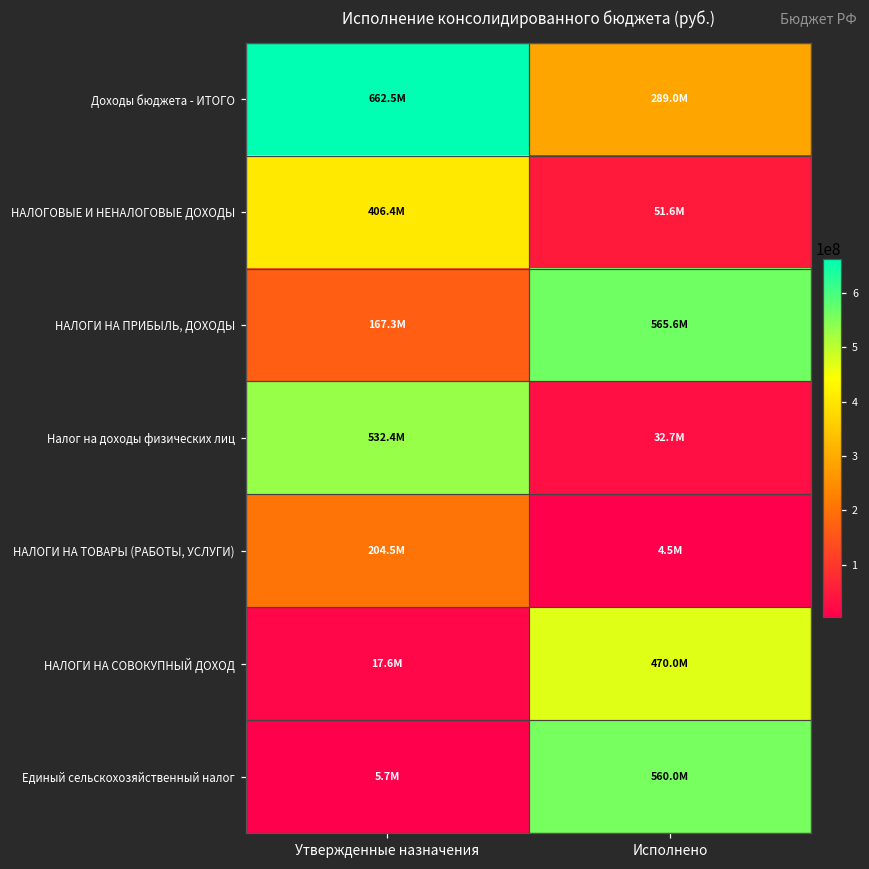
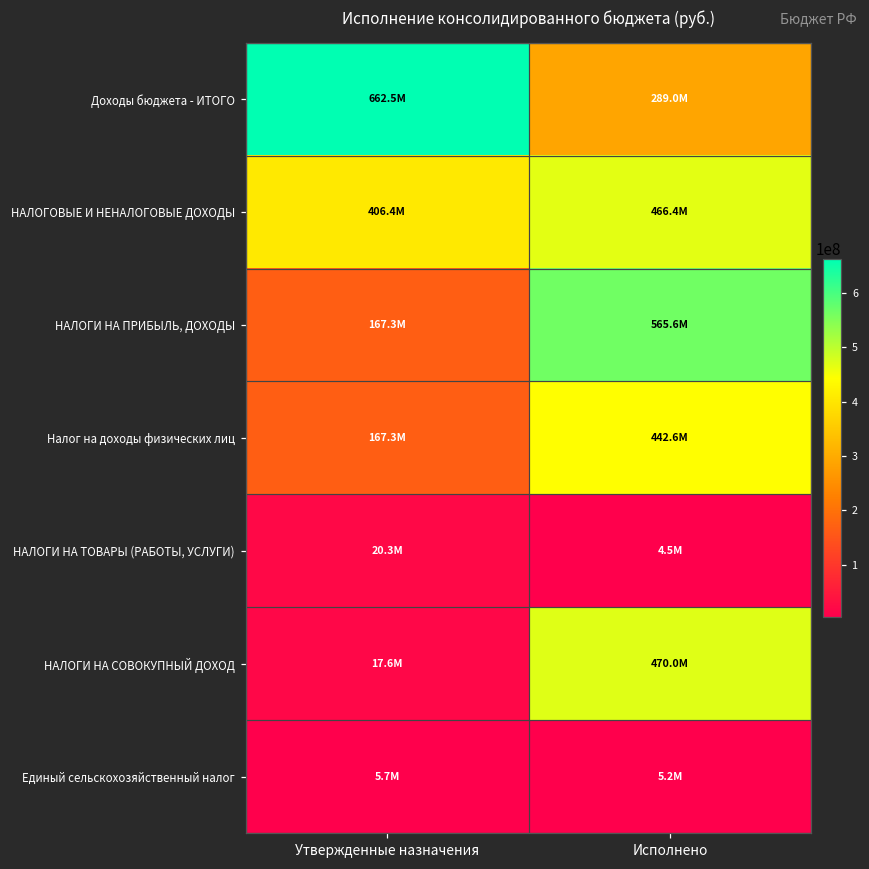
НАЛОГОВЫЕ И НЕНАЛОГОВЫЕ ДОХОДЫ, Исполнено: 51.6M -> 466.4M
Налог на доходы физических лиц, Утвержденные назначения: 532.4M -> 167.3M
Налог на доходы физических лиц, Исполнено: 32.7M -> 442.6M
НАЛОГИ НА ТОВАРЫ (РАБОТЫ, УСЛУГИ), Утвержденные назначения: 204.5M -> 20.3M
Единый сельскохозяйственный налог, Исполнено: 560.0M -> 5.2M
